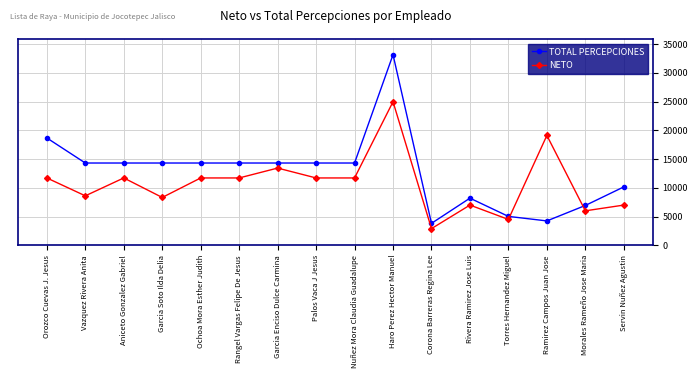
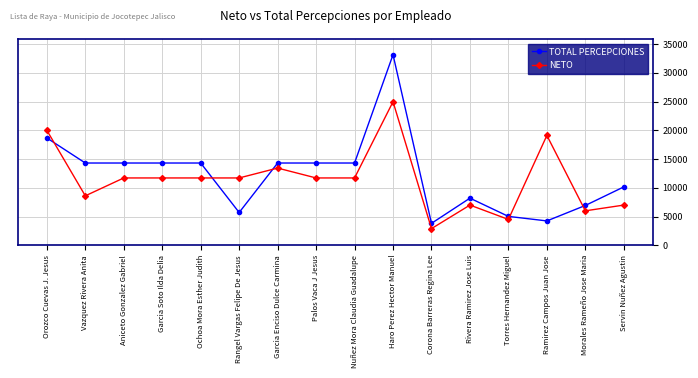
NETO, Orozco Cuevas J. Jesus: 12000 -> 20000
NETO, Garcia Soto Ilda Delia: 8000 -> 12000
TOTAL PERCEPCIONES, Rangel Vargas Felipe De Jesus: 14000 -> 6000
